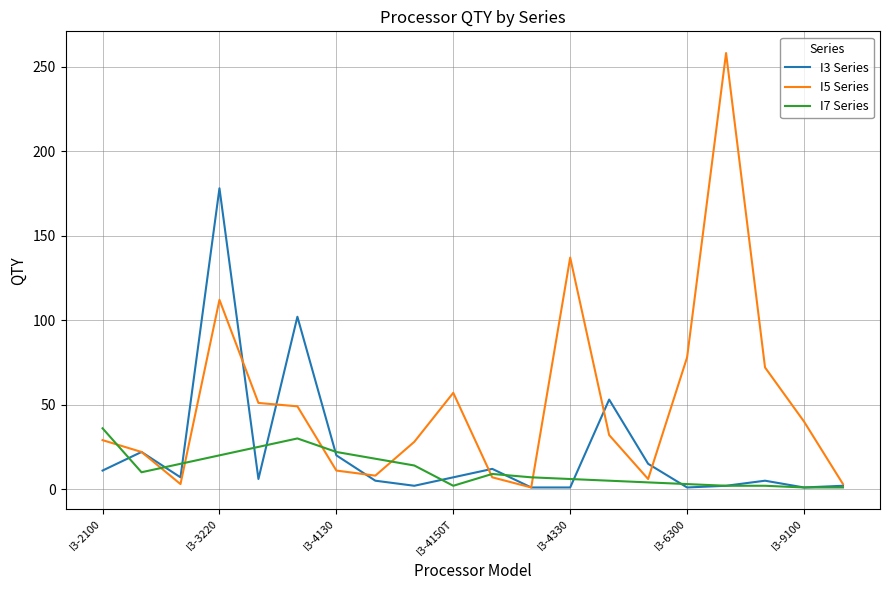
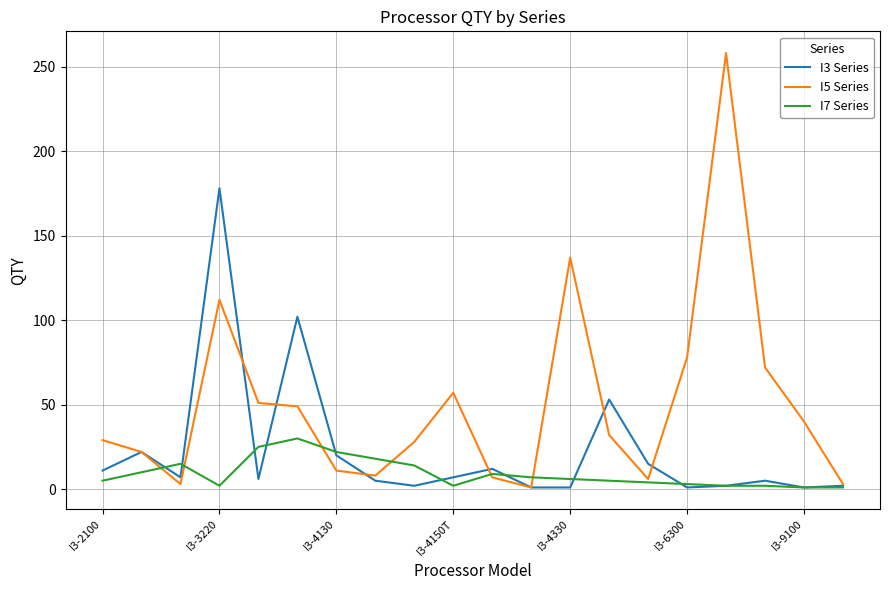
I7 Series, I3-2100: 36 -> 5
I7 Series, I3-3220: 20 -> 2
